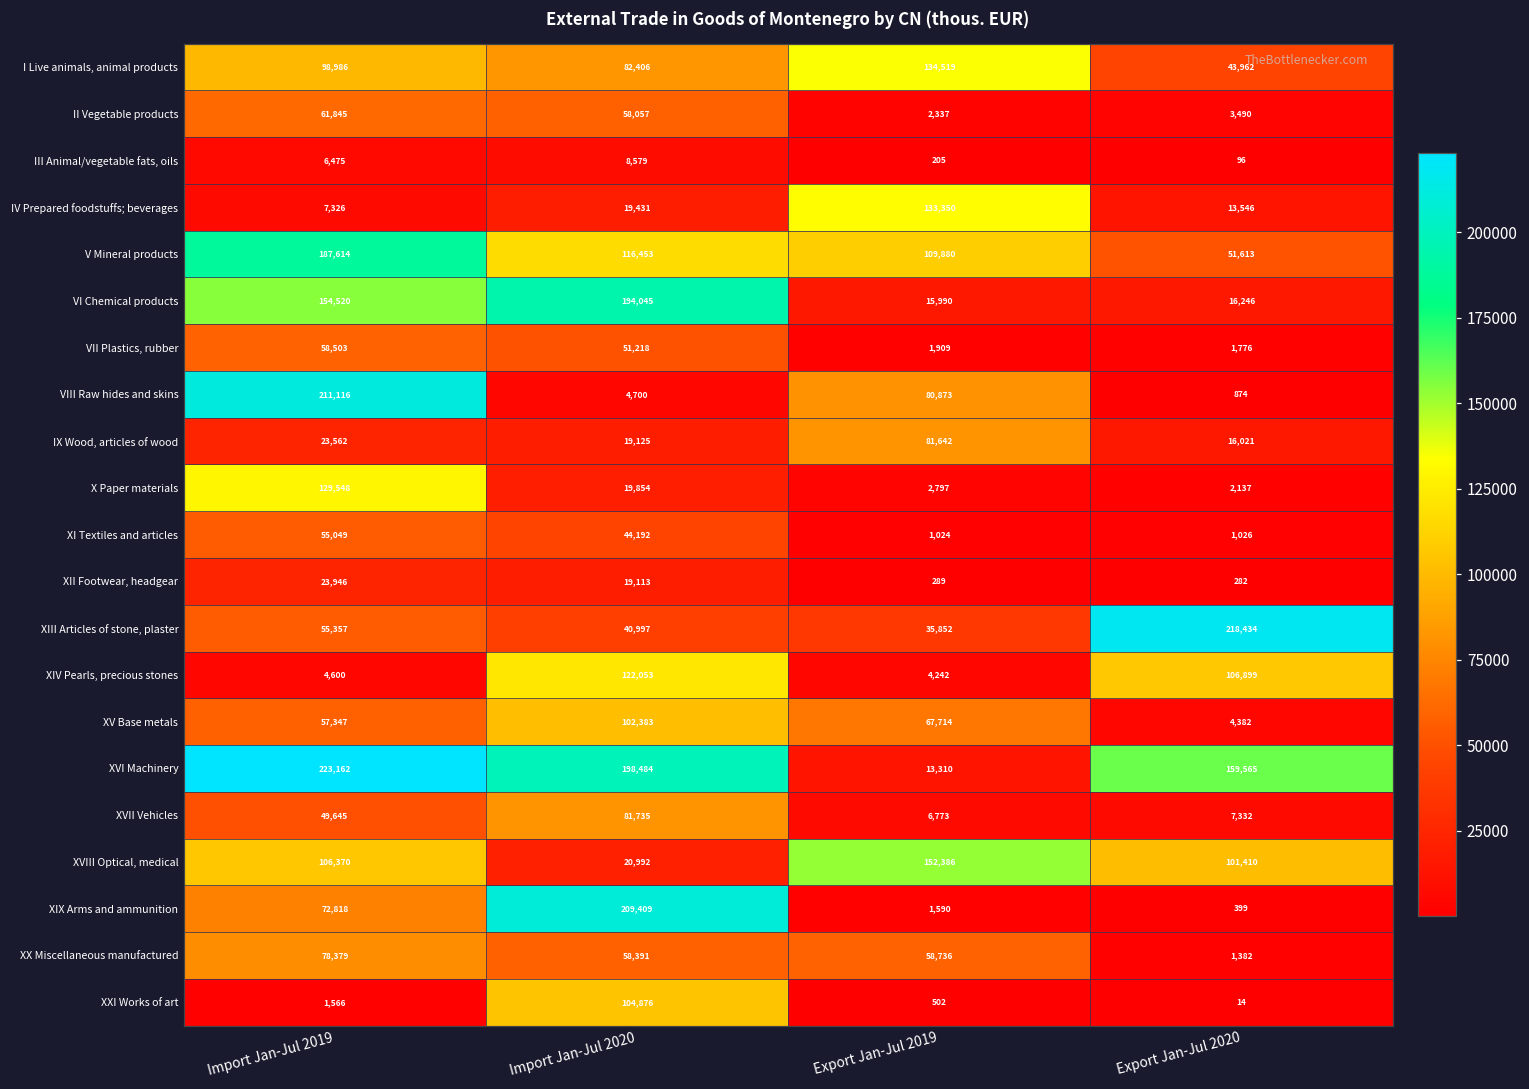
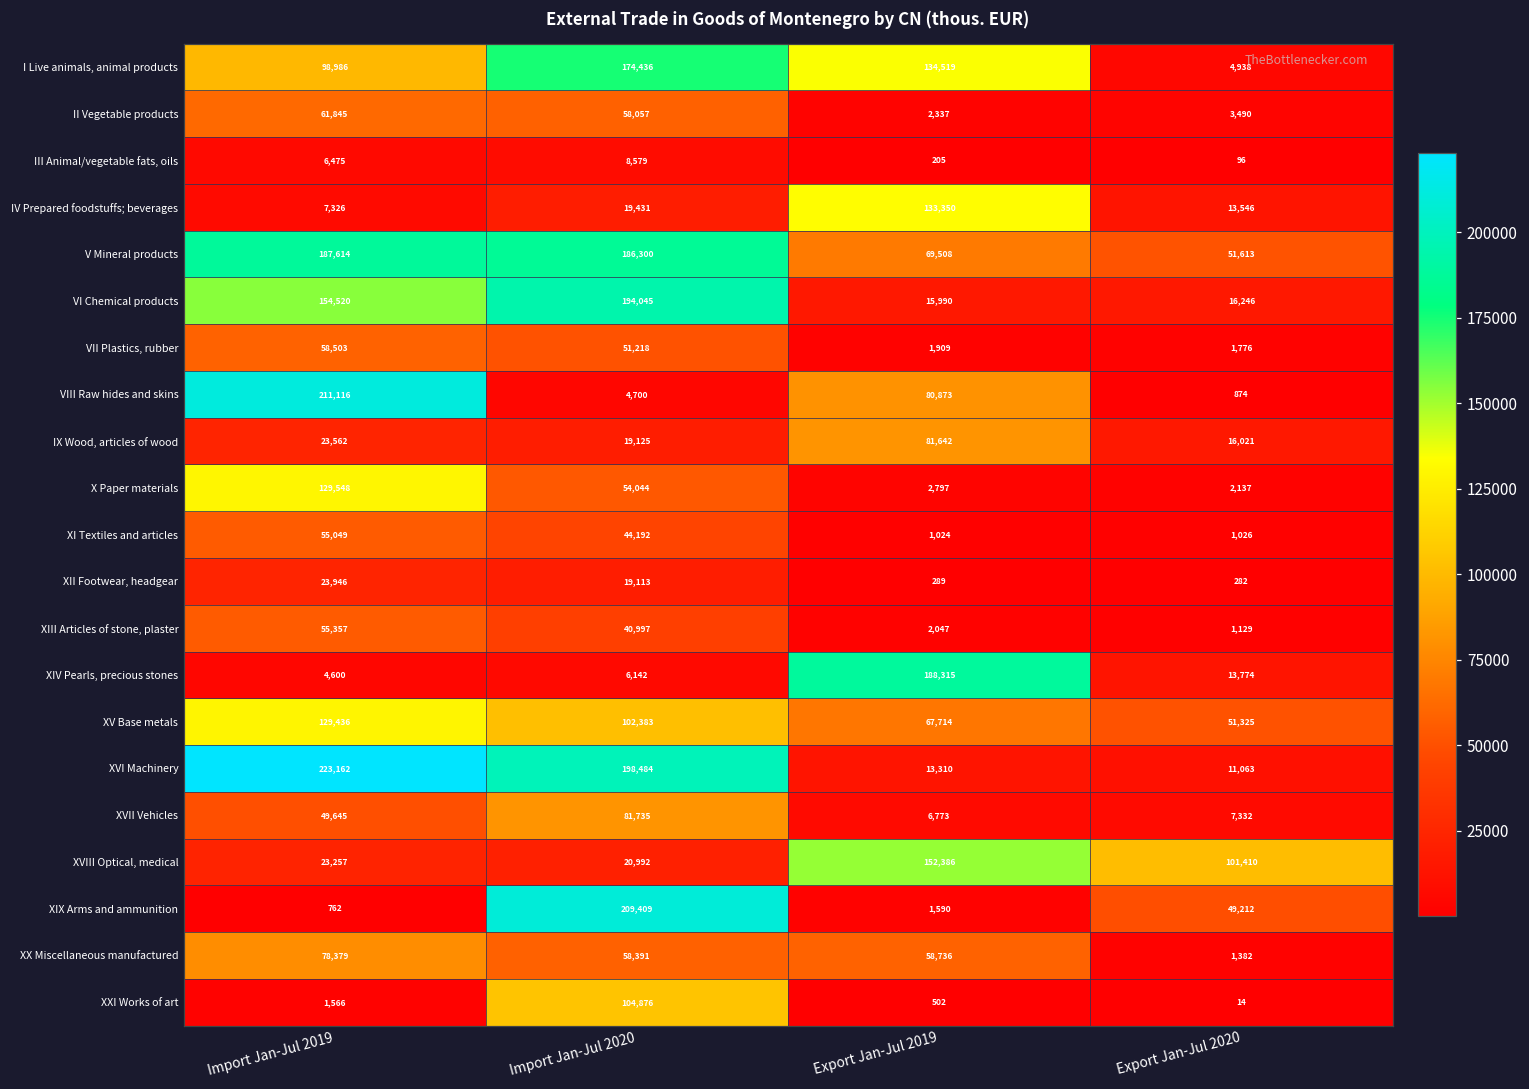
I Live animals, animal products, Import Jan-Jul 2020: 82,406 -> 174,436
I Live animals, animal products, Export Jan-Jul 2020: 43,962 -> 4,938
V Mineral products, Import Jan-Jul 2020: 116,453 -> 186,300
V Mineral products, Export Jan-Jul 2019: 109,880 -> 69,508
X Paper materials, Import Jan-Jul 2020: 19,854 -> 54,044
XIII Articles of stone, plaster, Export Jan-Jul 2019: 35,852 -> 2,047
XIII Articles of stone, plaster, Export Jan-Jul 2020: 218,434 -> 1,129
XIV Pearls, precious stones, Import Jan-Jul 2020: 122,053 -> 6,142
XIV Pearls, precious stones, Export Jan-Jul 2019: 4,242 -> 188,315
XIV Pearls, precious stones, Export Jan-Jul 2020: 106,899 -> 13,774
XV Base metals, Import Jan-Jul 2019: 57,347 -> 129,436
XV Base metals, Export Jan-Jul 2020: 4,382 -> 51,325
XVI Machinery, Export Jan-Jul 2020: 159,565 -> 11,063
XVIII Optical, medical, Import Jan-Jul 2019: 106,370 -> 23,257
XIX Arms and ammunition, Import Jan-Jul 2019: 72,818 -> 762
XIX Arms and ammunition, Export Jan-Jul 2020: 399 -> 49,212
